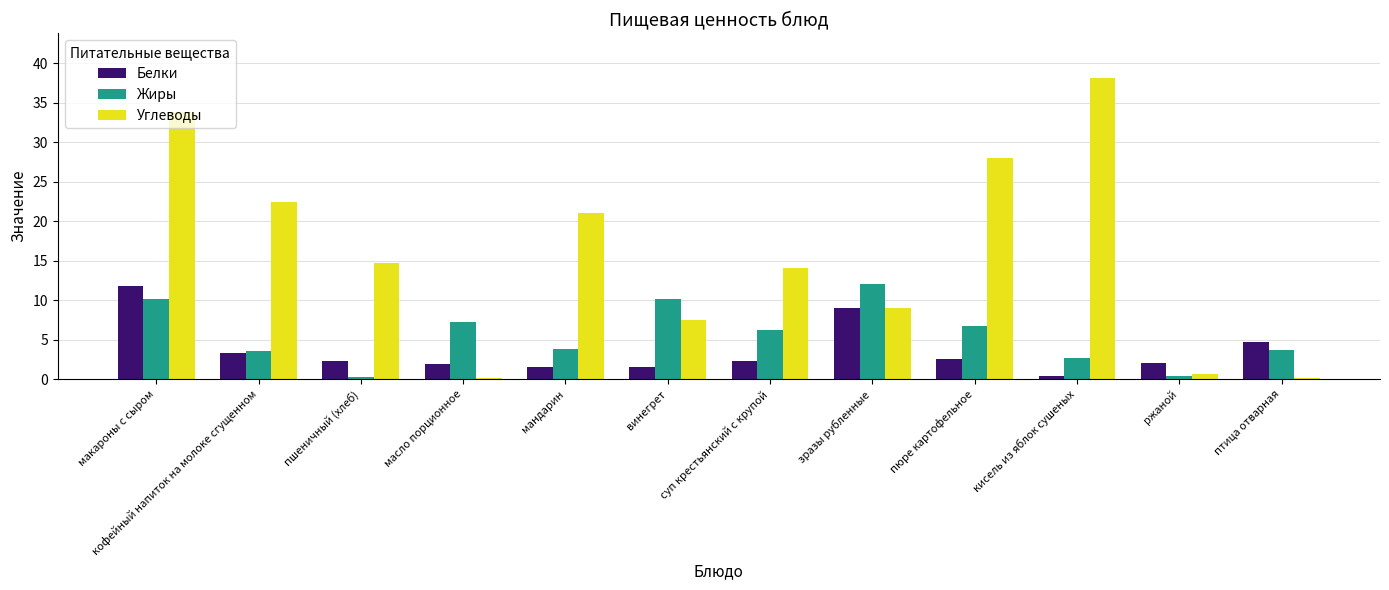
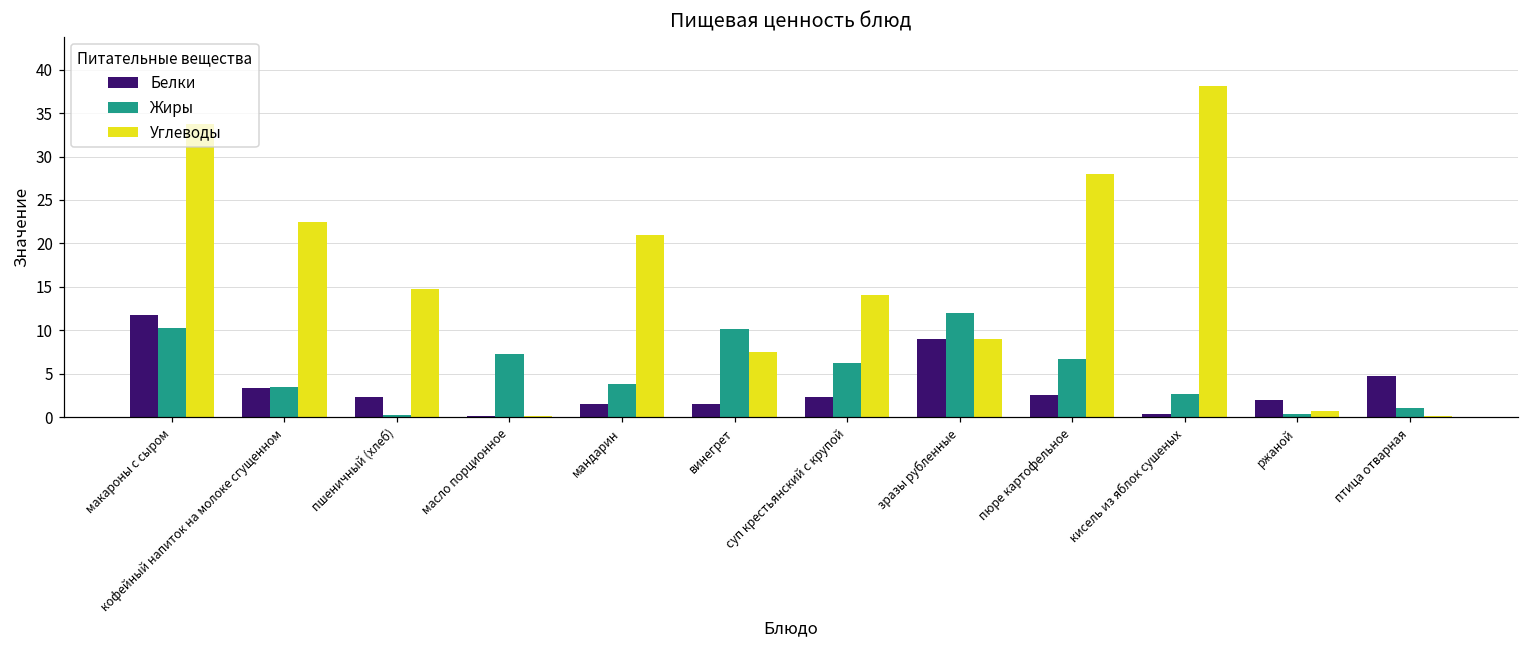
Белки, масло порционное: 2 -> 0
Жиры, птица отварная: 4 -> 1
